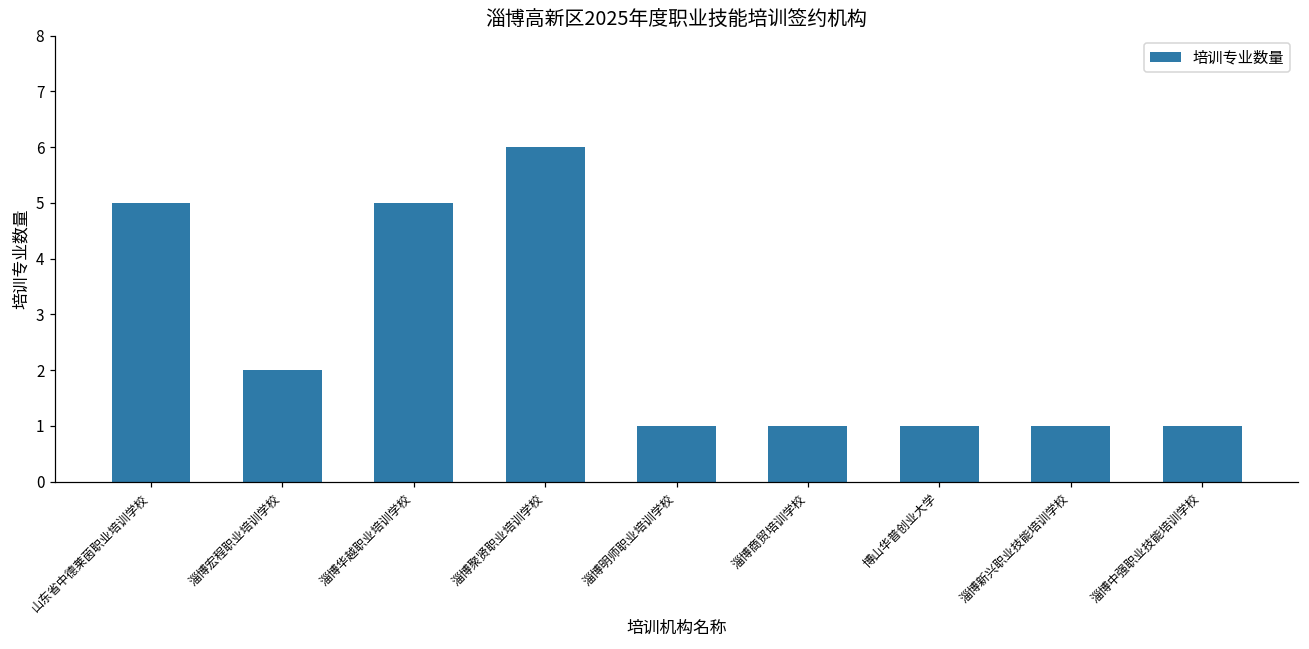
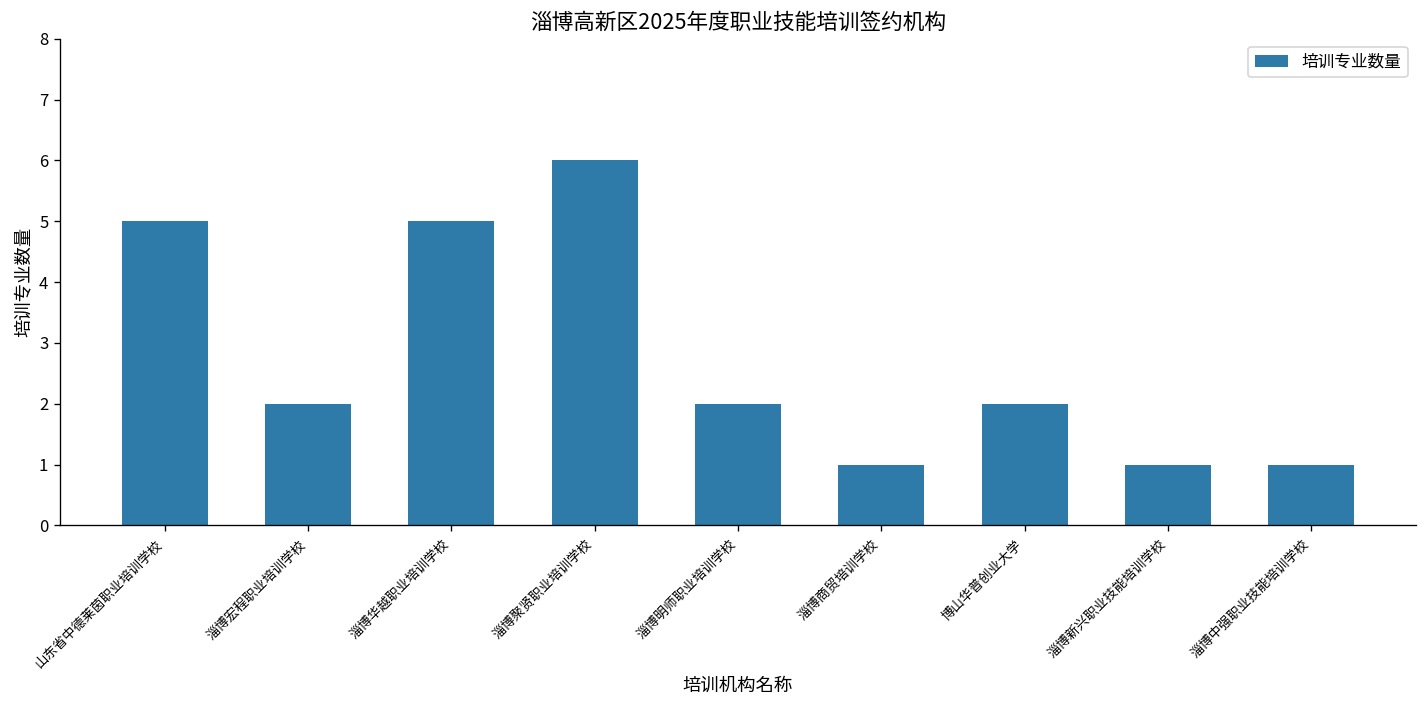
淄博明师职业培训学校: 1 -> 2
博山华普创业大学: 1 -> 2
